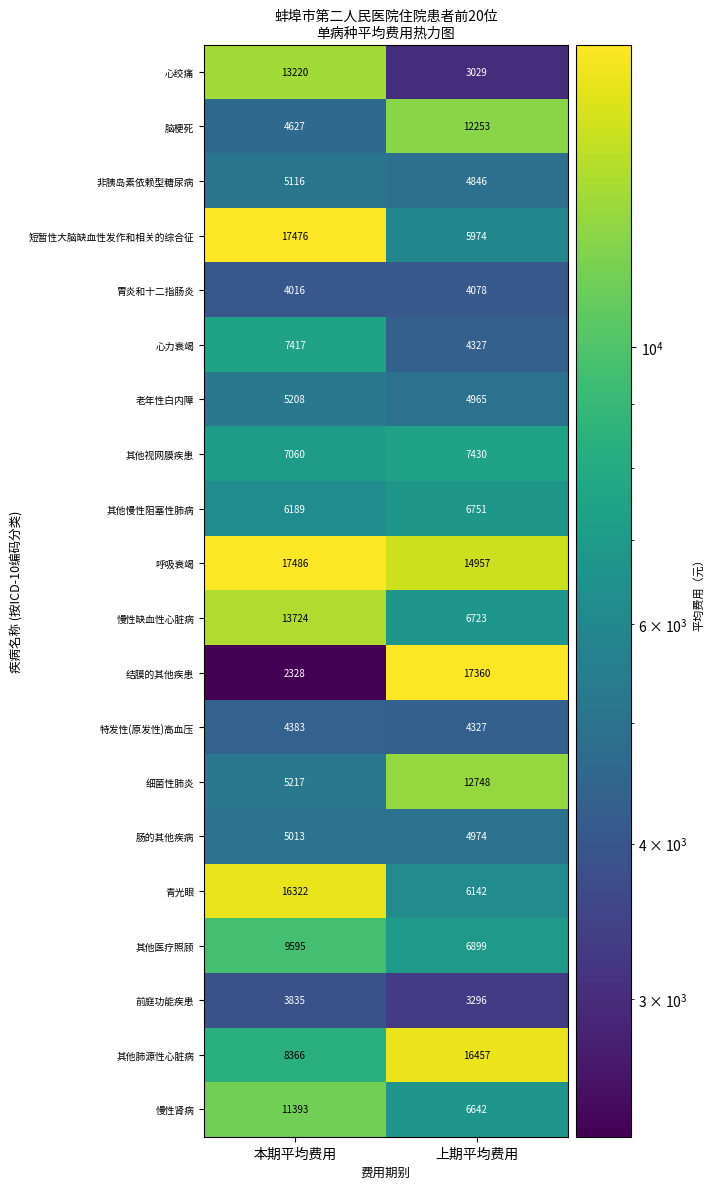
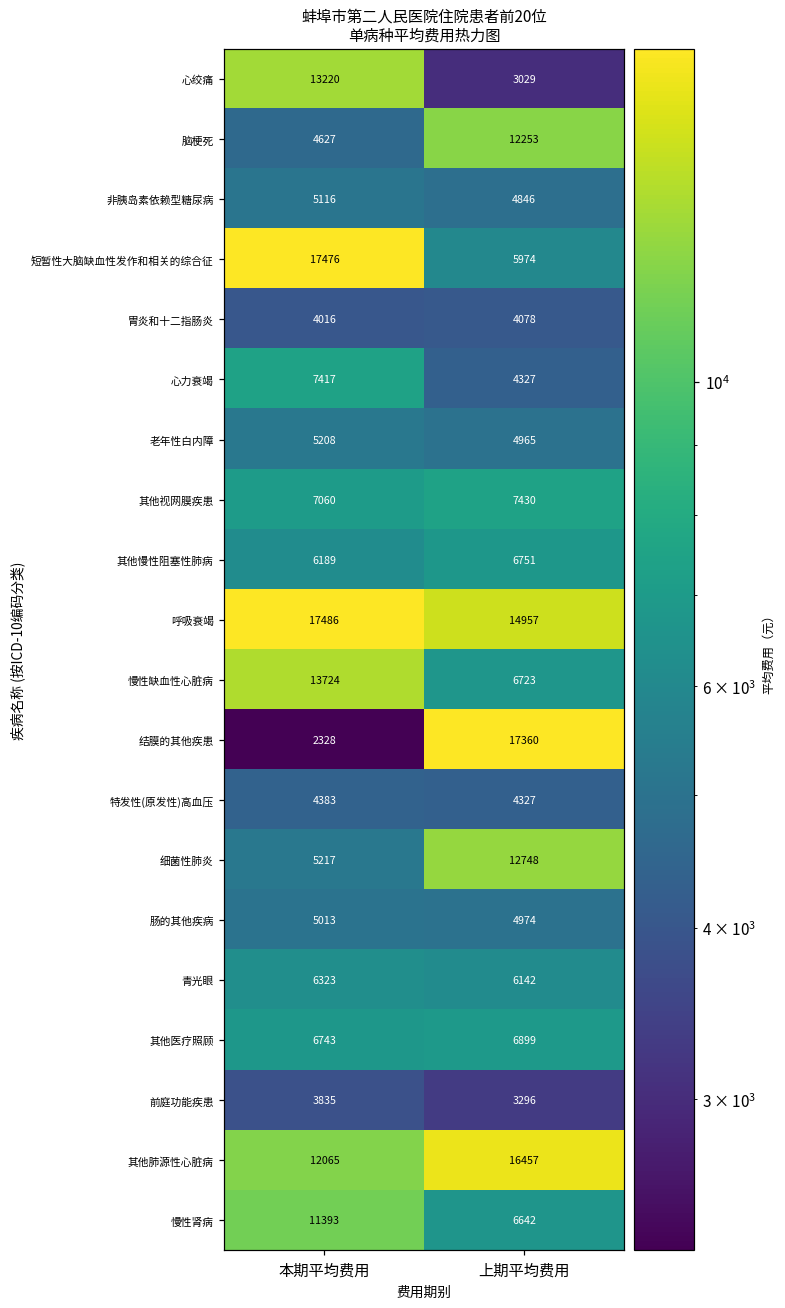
青光眼, 本期平均费用: 16322 -> 6323
其他医疗照顾, 本期平均费用: 9595 -> 6743
其他肺源性心脏病, 本期平均费用: 8366 -> 12065
